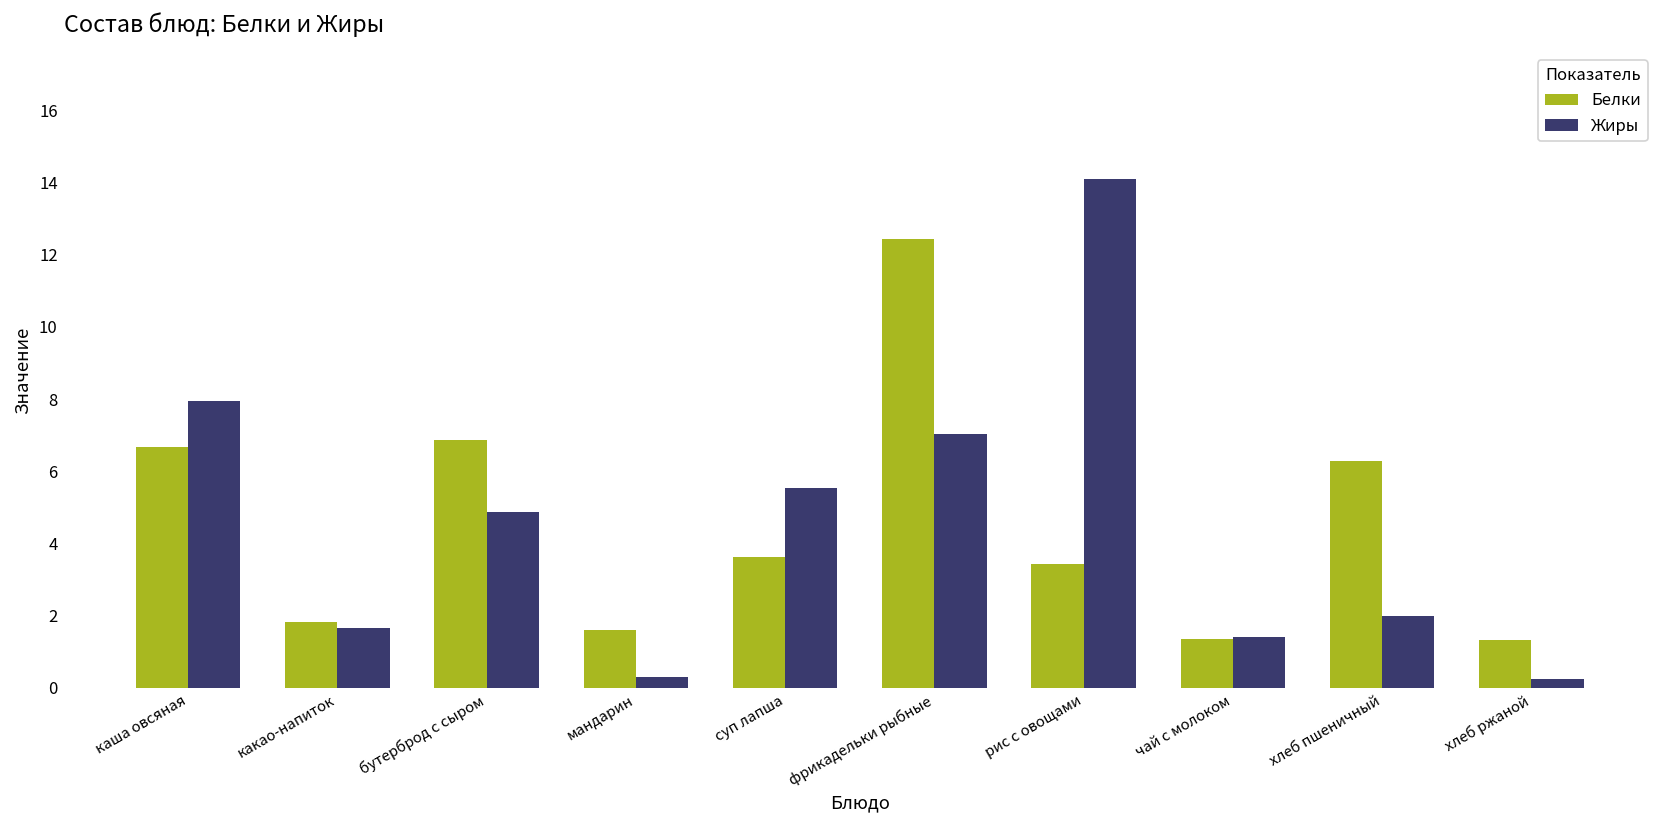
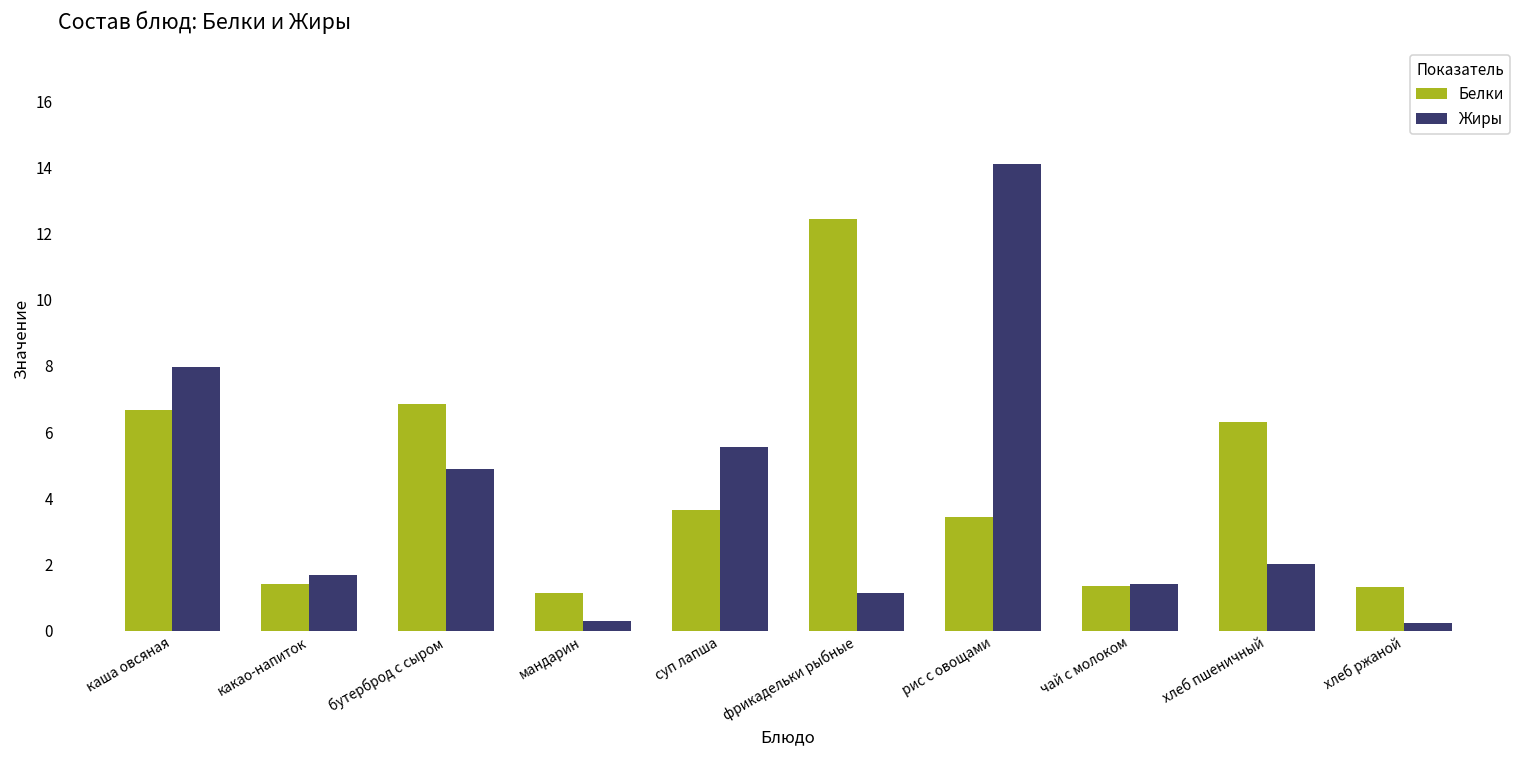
Белки, какао-напиток: 1.8 -> 1.4
Белки, мандарин: 1.6 -> 1.1
Жиры, фрикадельки рыбные: 7.0 -> 1.2
